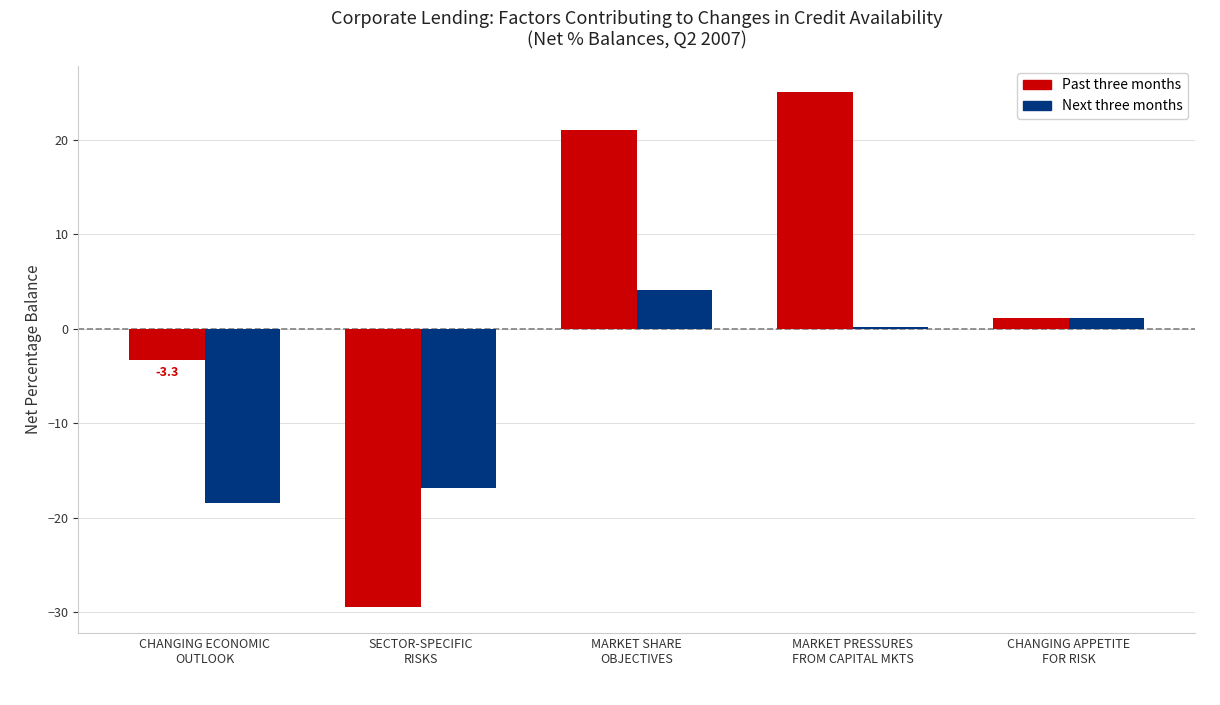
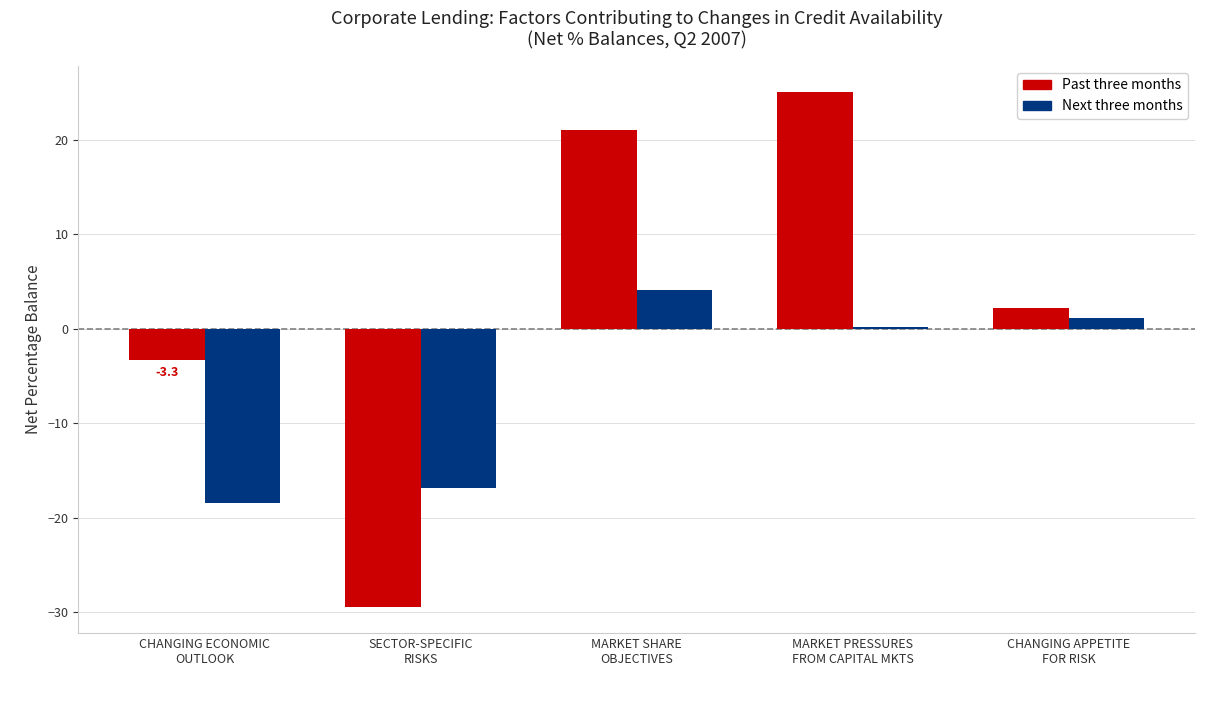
Past three months, CHANGING APPETITE FOR RISK: 1 -> 2
